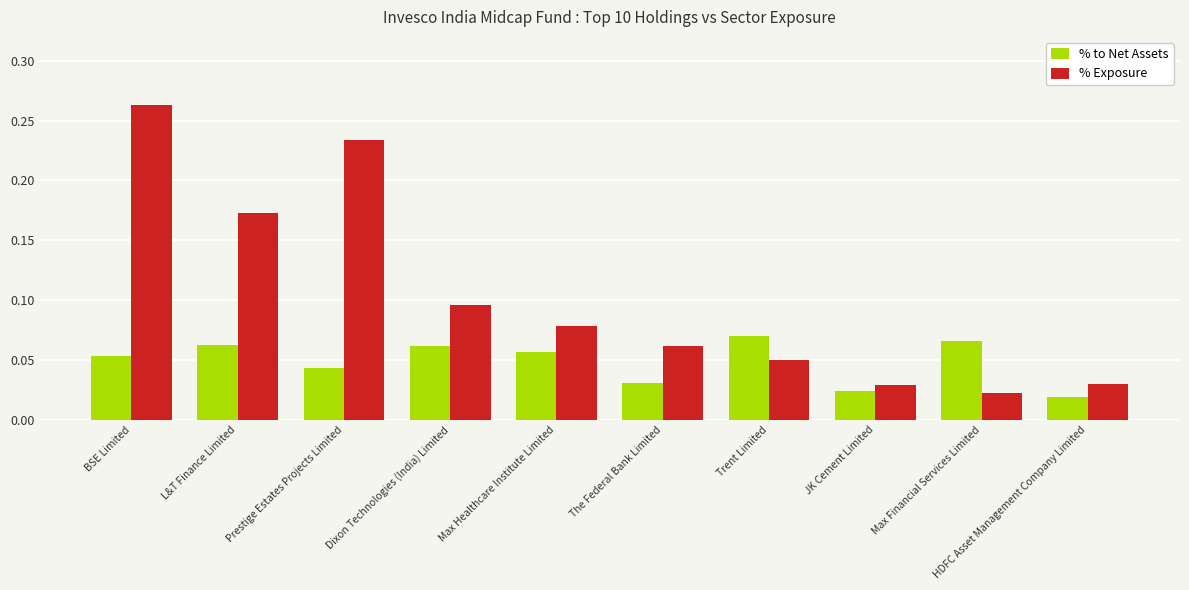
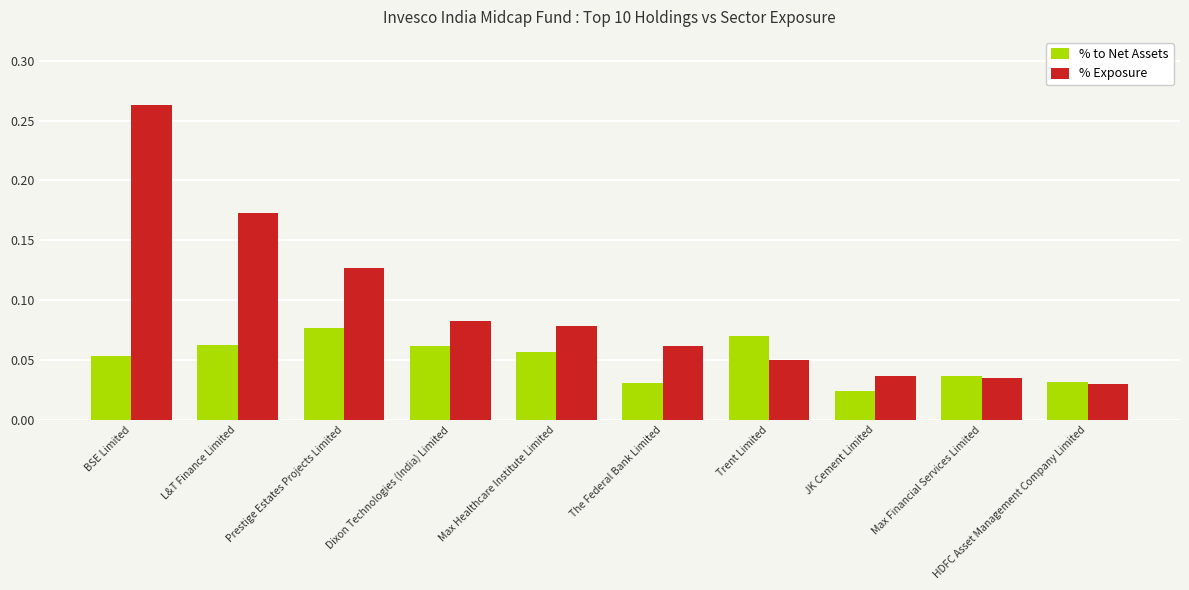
% to Net Assets, Prestige Estates Projects Limited: 0.043 -> 0.077
% Exposure, Prestige Estates Projects Limited: 0.234 -> 0.127
% Exposure, Dixon Technologies (India) Limited: 0.096 -> 0.083
% Exposure, JK Cement Limited: 0.029 -> 0.037
% to Net Assets, Max Financial Services Limited: 0.066 -> 0.036
% Exposure, Max Financial Services Limited: 0.022 -> 0.035
% to Net Assets, HDFC Asset Management Company Limited: 0.019 -> 0.032
